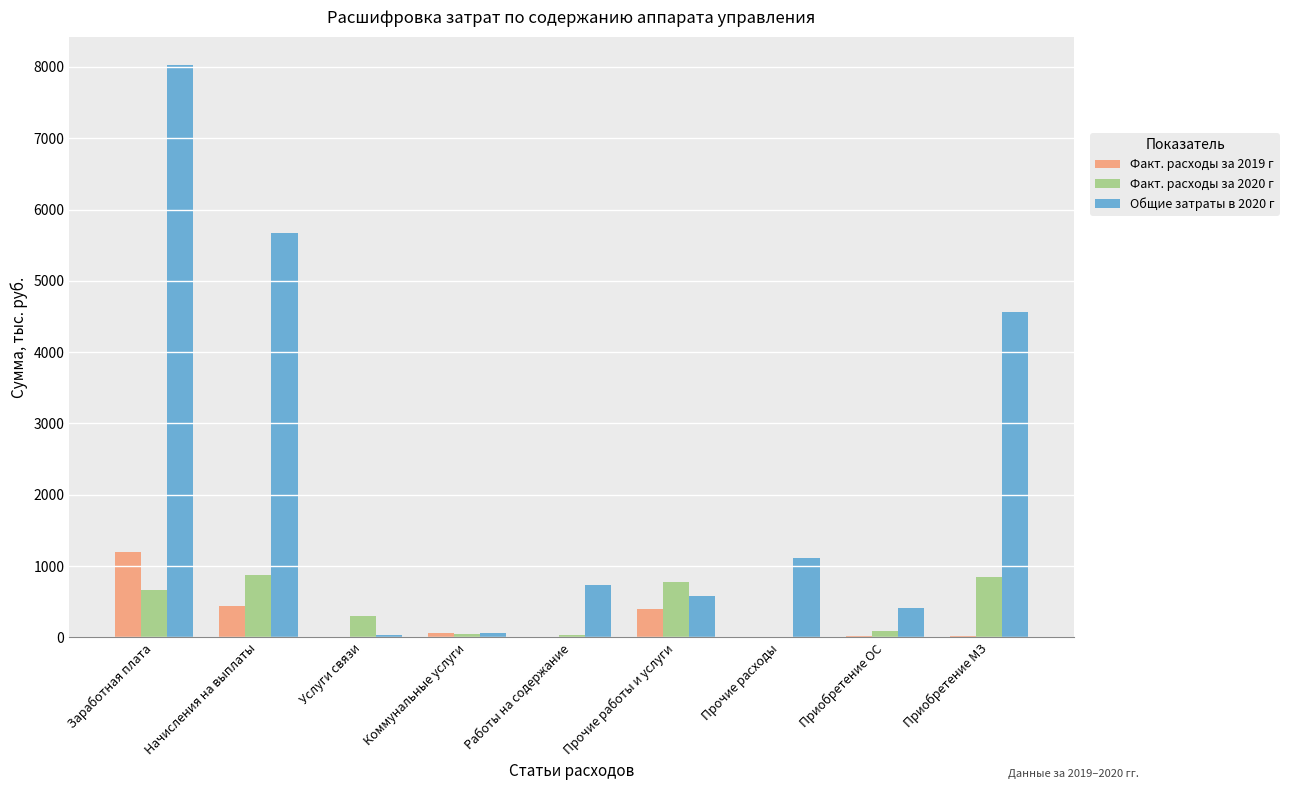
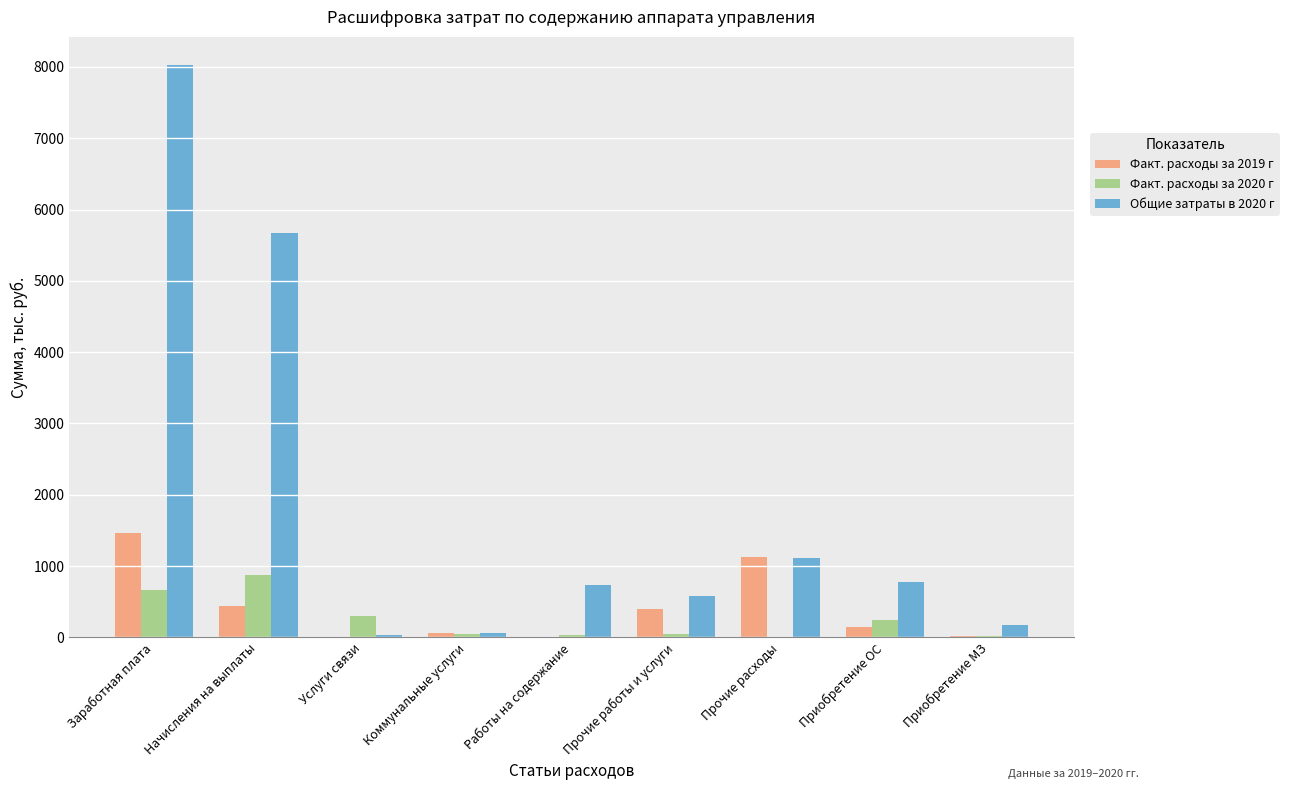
Факт. расходы за 2019 г, Заработная плата: 1200 -> 1500
Факт. расходы за 2020 г, Прочие работы и услуги: 800 -> 0
Факт. расходы за 2019 г, Прочие расходы: 0 -> 1100
Факт. расходы за 2019 г, Приобретение ОС: 0 -> 100
Факт. расходы за 2020 г, Приобретение ОС: 100 -> 200
Общие затраты в 2020 г, Приобретение ОС: 400 -> 800
Факт. расходы за 2020 г, Приобретение МЗ: 800 -> 0
Общие затраты в 2020 г, Приобретение МЗ: 4600 -> 200
